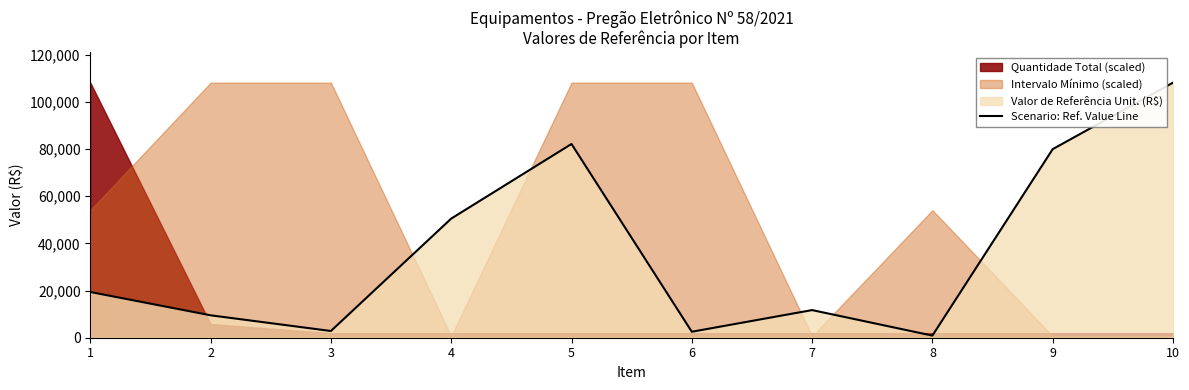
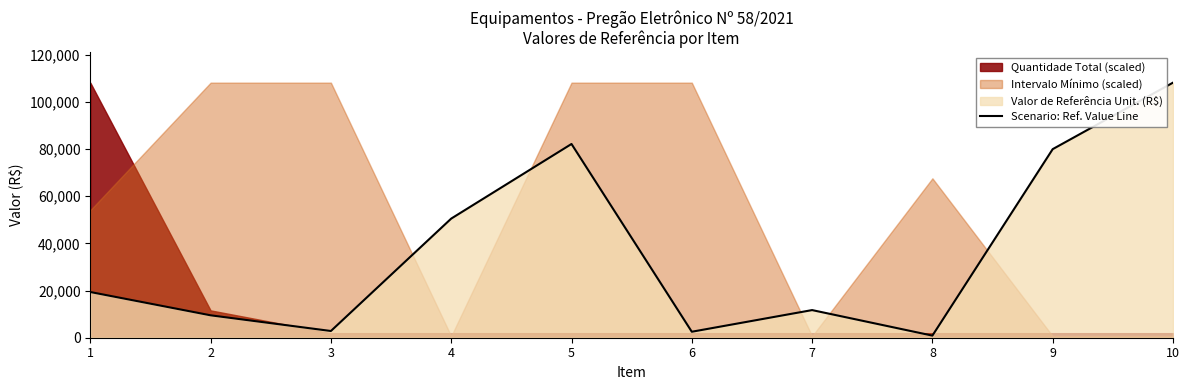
Quantidade Total (scaled), 2: 6,000 -> 12,000
Intervalo Mínimo (scaled), 8: 54,000 -> 68,000
